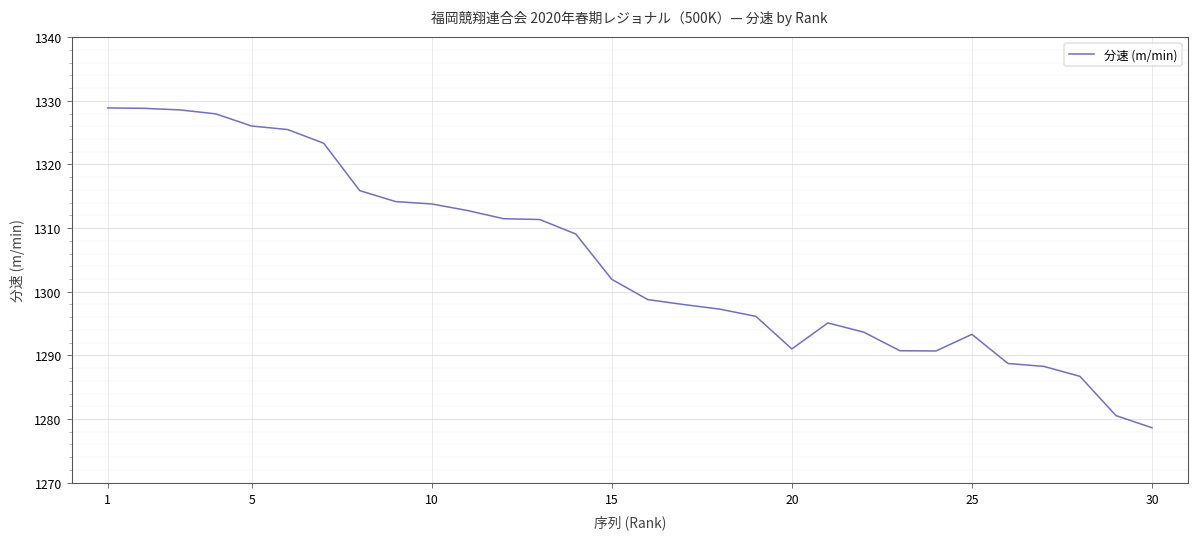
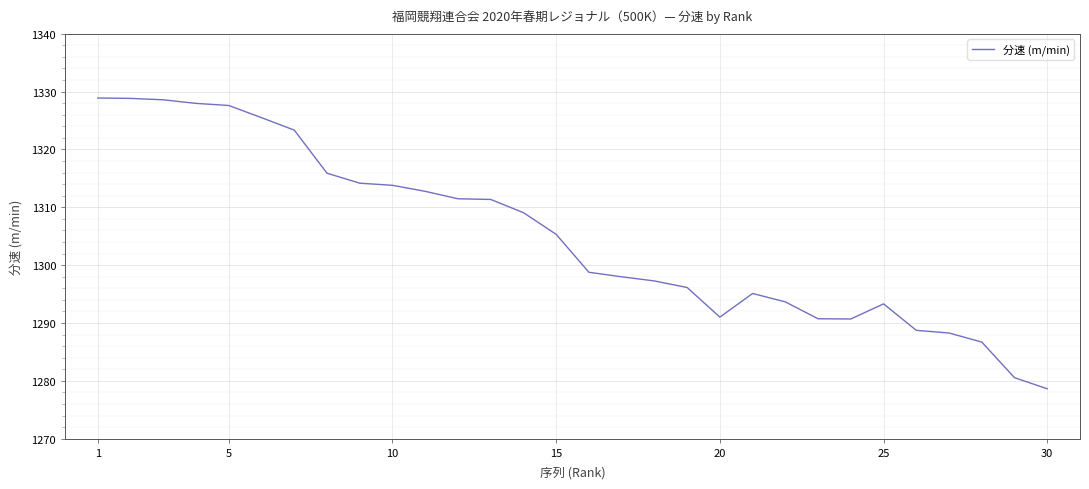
5: 1326 -> 1328
15: 1302 -> 1305
